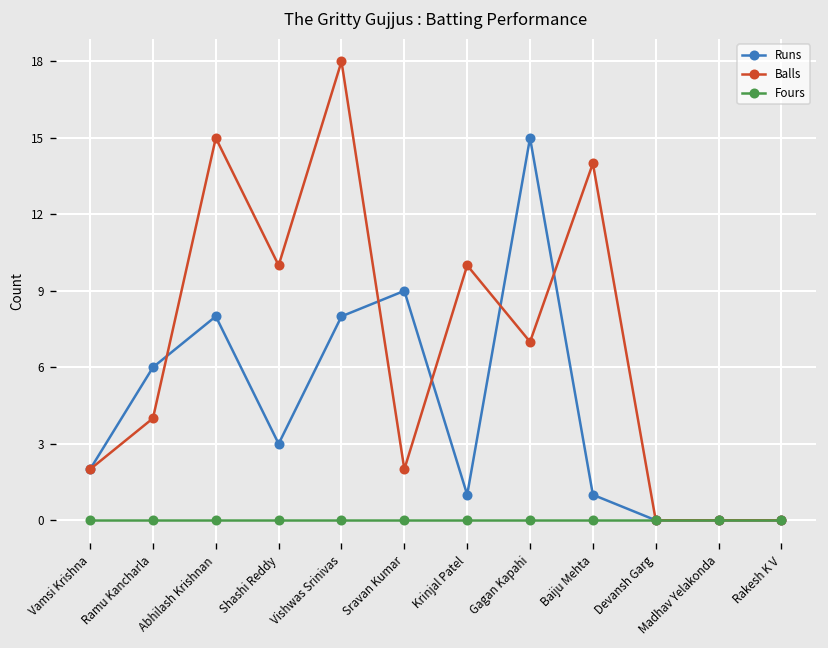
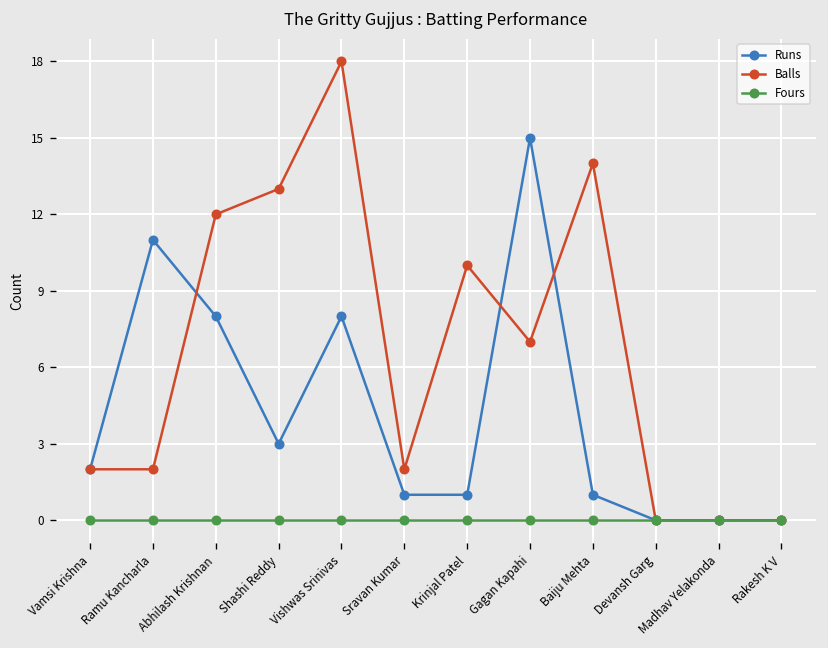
Runs, Ramu Kancharla: 6 -> 11
Balls, Ramu Kancharla: 4 -> 2
Balls, Abhilash Krishnan: 15 -> 12
Balls, Shashi Reddy: 10 -> 13
Runs, Sravan Kumar: 9 -> 1
